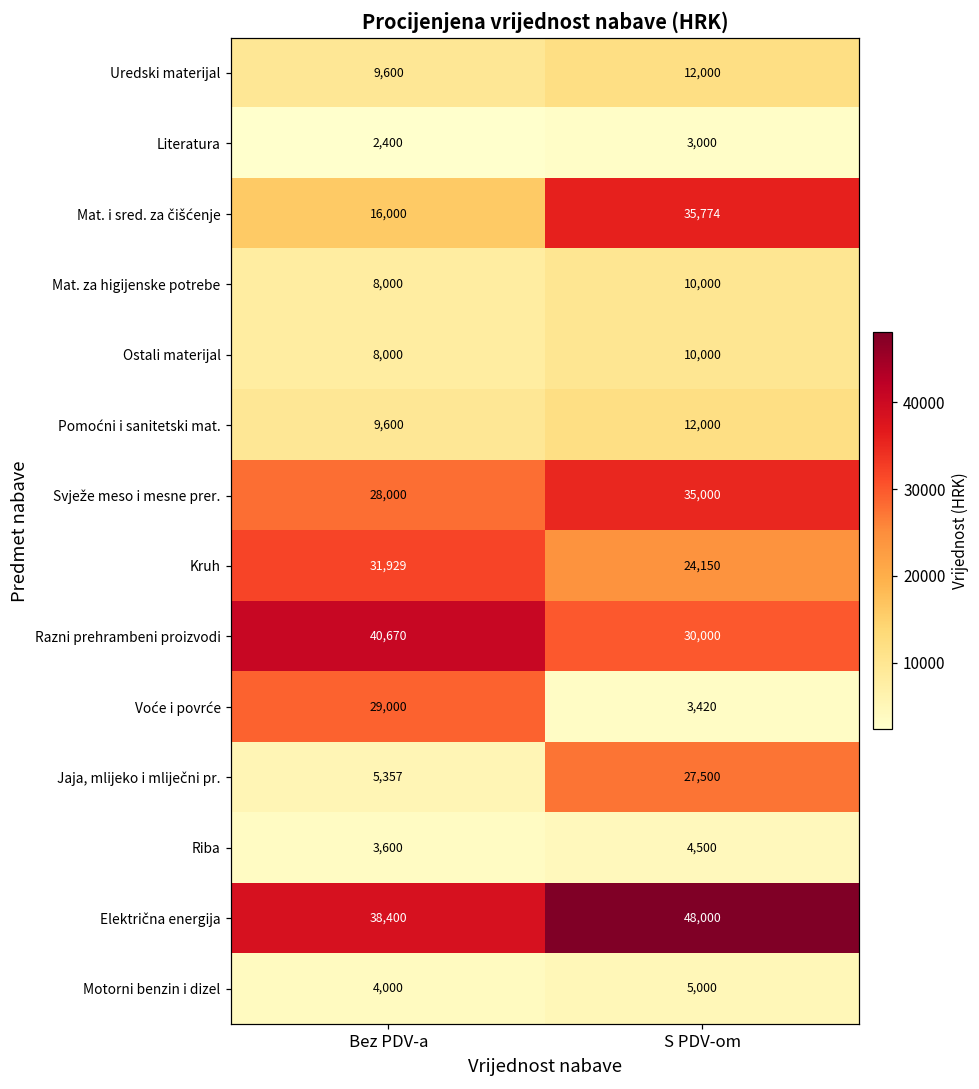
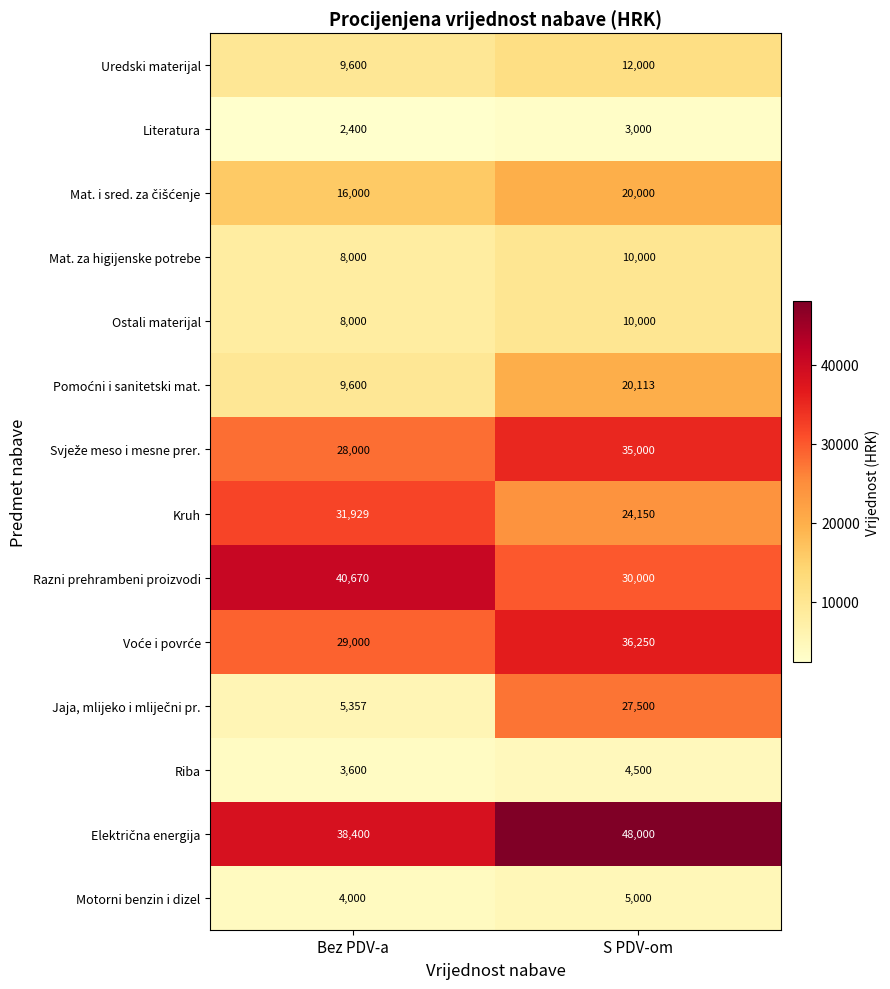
Mat. i sred. za čišćenje, S PDV-om: 35,774 -> 20,000
Pomoćni i sanitetski mat., S PDV-om: 12,000 -> 20,113
Voće i povrće, S PDV-om: 3,420 -> 36,250
